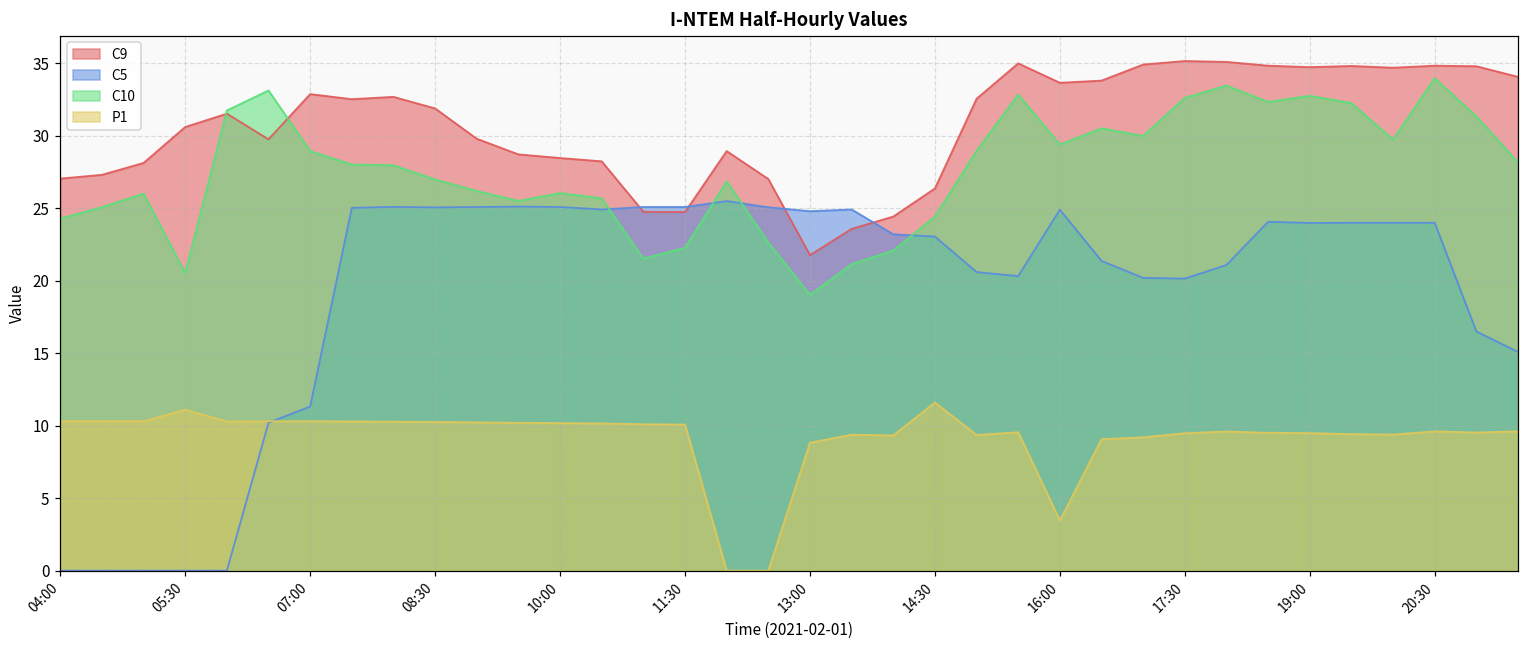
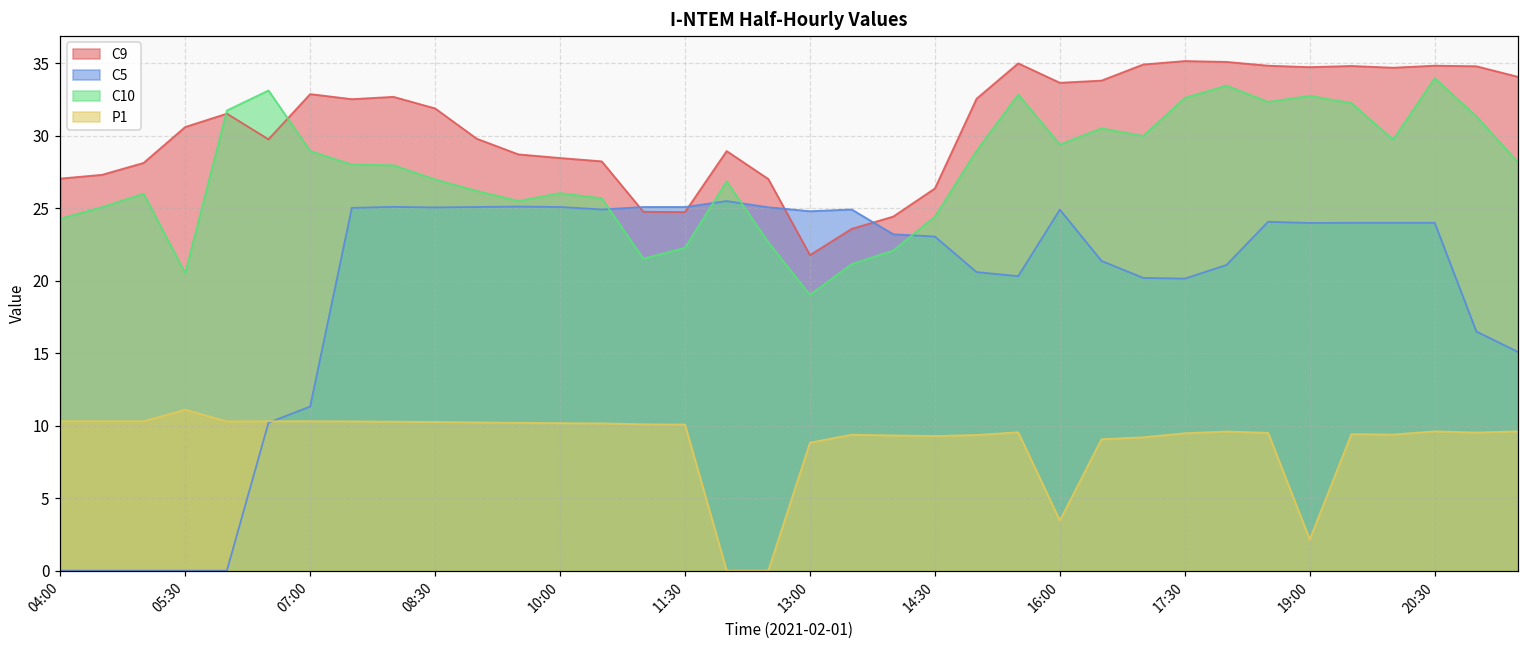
P1, 14:30: 11.6 -> 9.3
P1, 19:00: 9.5 -> 2.2
